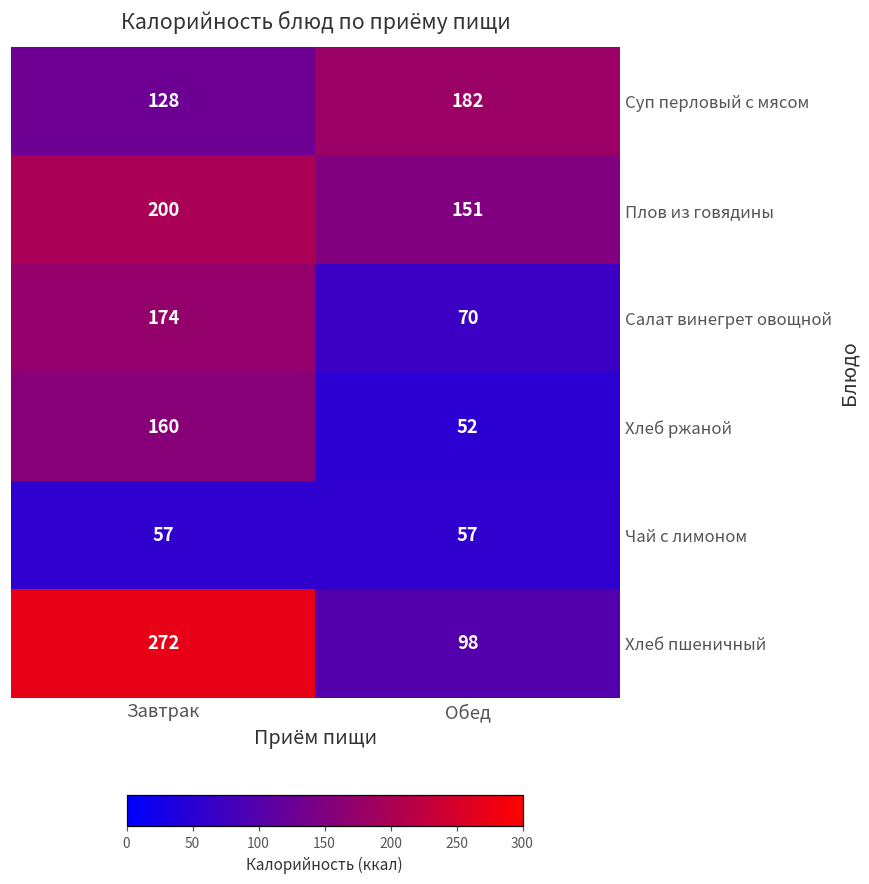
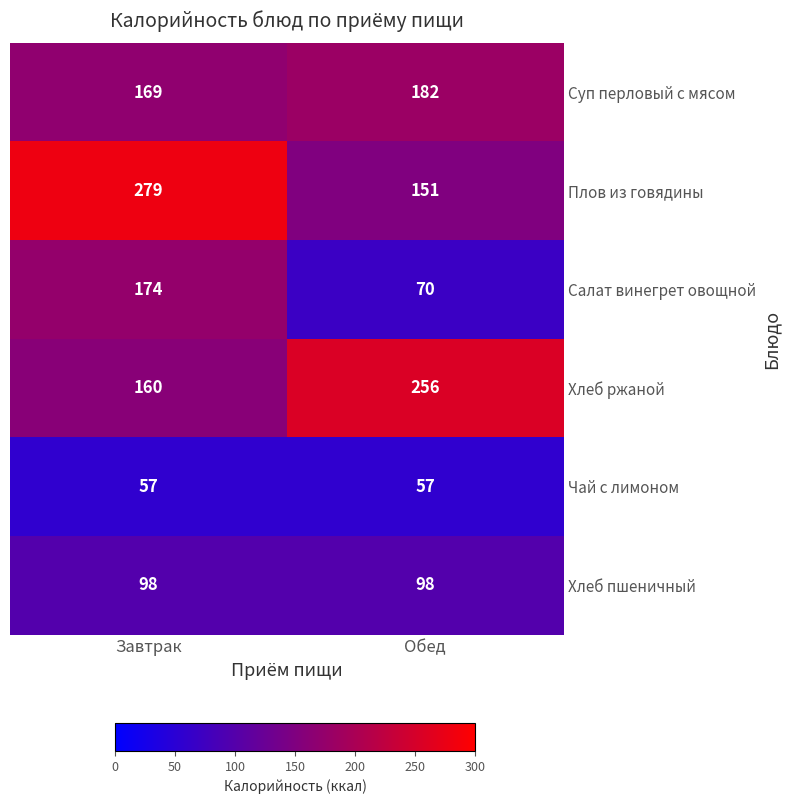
Суп перловый с мясом, Завтрак: 128 -> 169
Плов из говядины, Завтрак: 200 -> 279
Хлеб ржаной, Обед: 52 -> 256
Хлеб пшеничный, Завтрак: 272 -> 98
